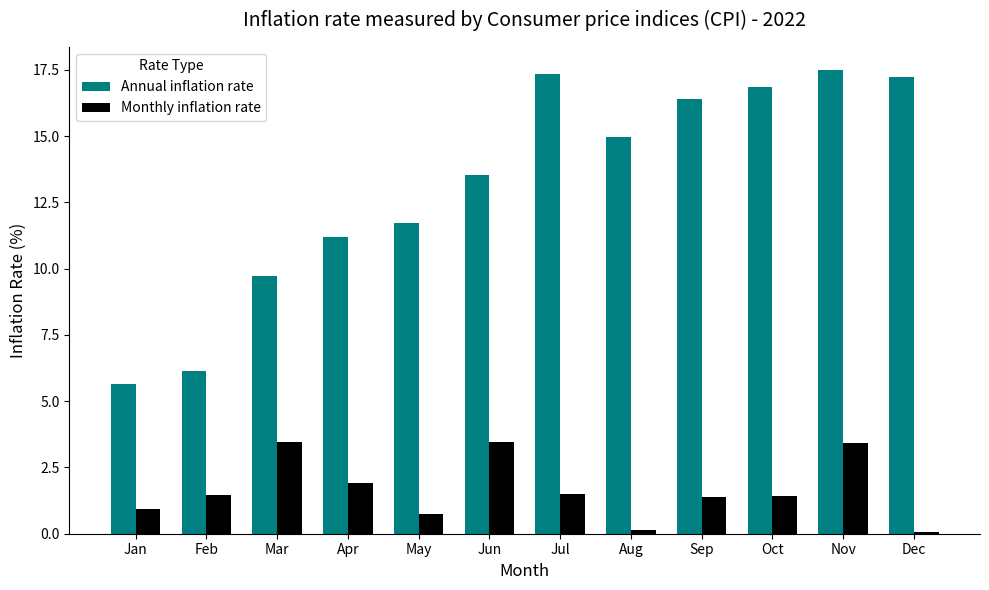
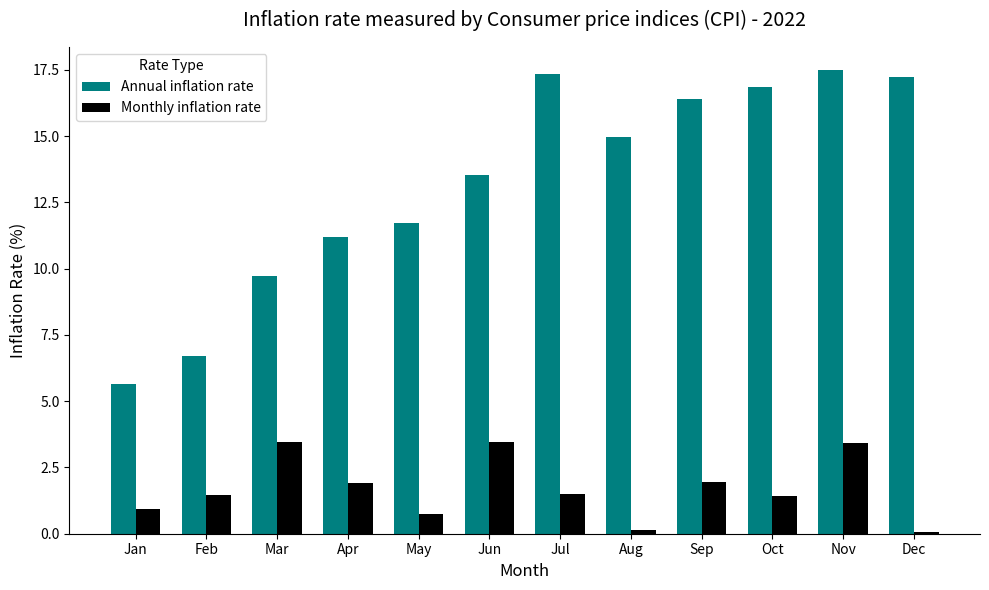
Annual inflation rate, Feb: 6.1 -> 6.7
Monthly inflation rate, Sep: 1.4 -> 1.9
